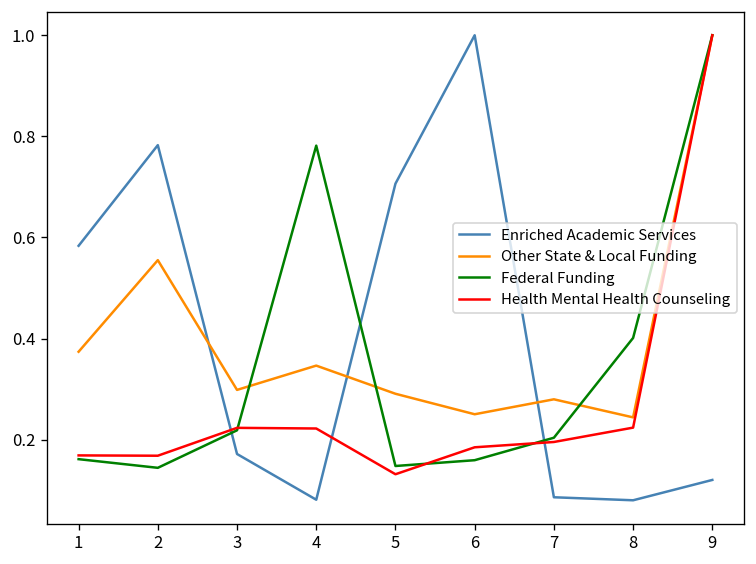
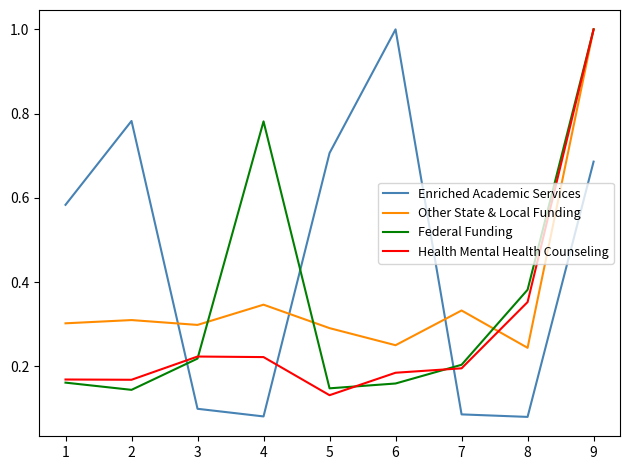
Other State & Local Funding, 1: 0.37 -> 0.30
Other State & Local Funding, 2: 0.56 -> 0.31
Enriched Academic Services, 3: 0.17 -> 0.10
Other State & Local Funding, 7: 0.28 -> 0.33
Federal Funding, 8: 0.40 -> 0.38
Health Mental Health Counseling, 8: 0.22 -> 0.35
Enriched Academic Services, 9: 0.12 -> 0.69
